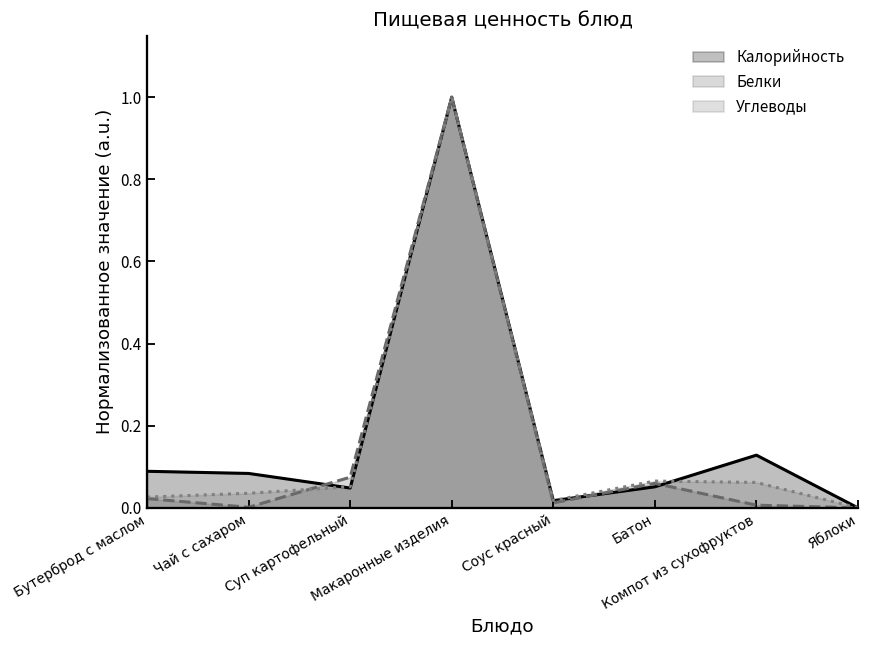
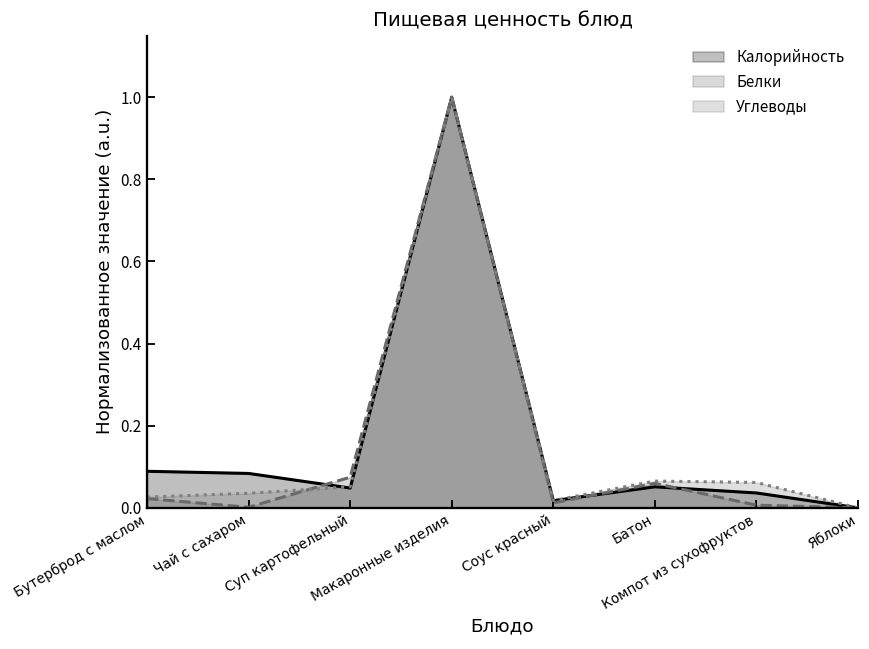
Калорийность, Компот из сухофруктов: 0.13 -> 0.04
